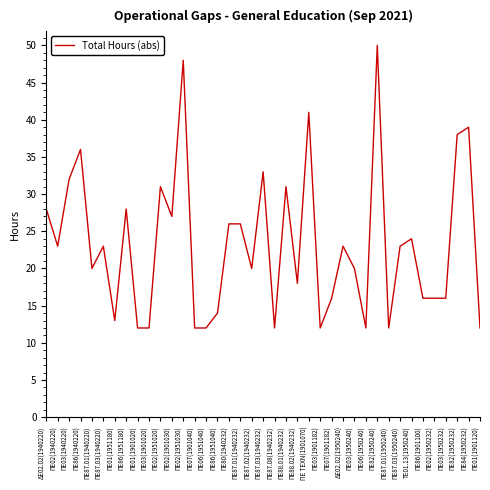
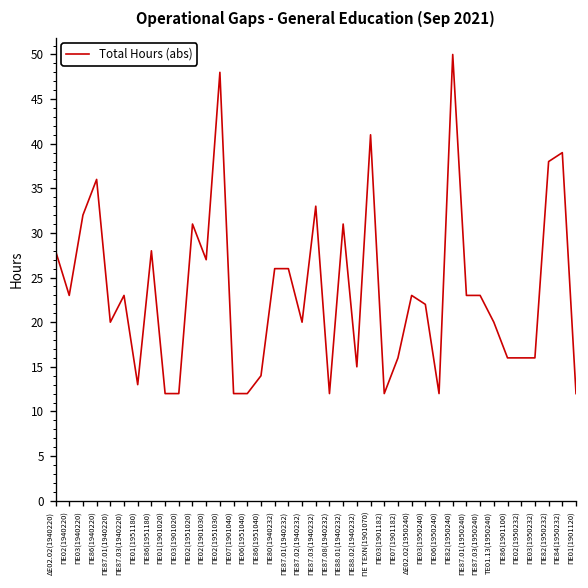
ΠΕ88.02(1940232): 18 -> 15
ΠΕ03(1950240): 20 -> 22
ΠΕ87.01(1950240): 12 -> 23
ΤΕ01.13(1950240): 24 -> 20
